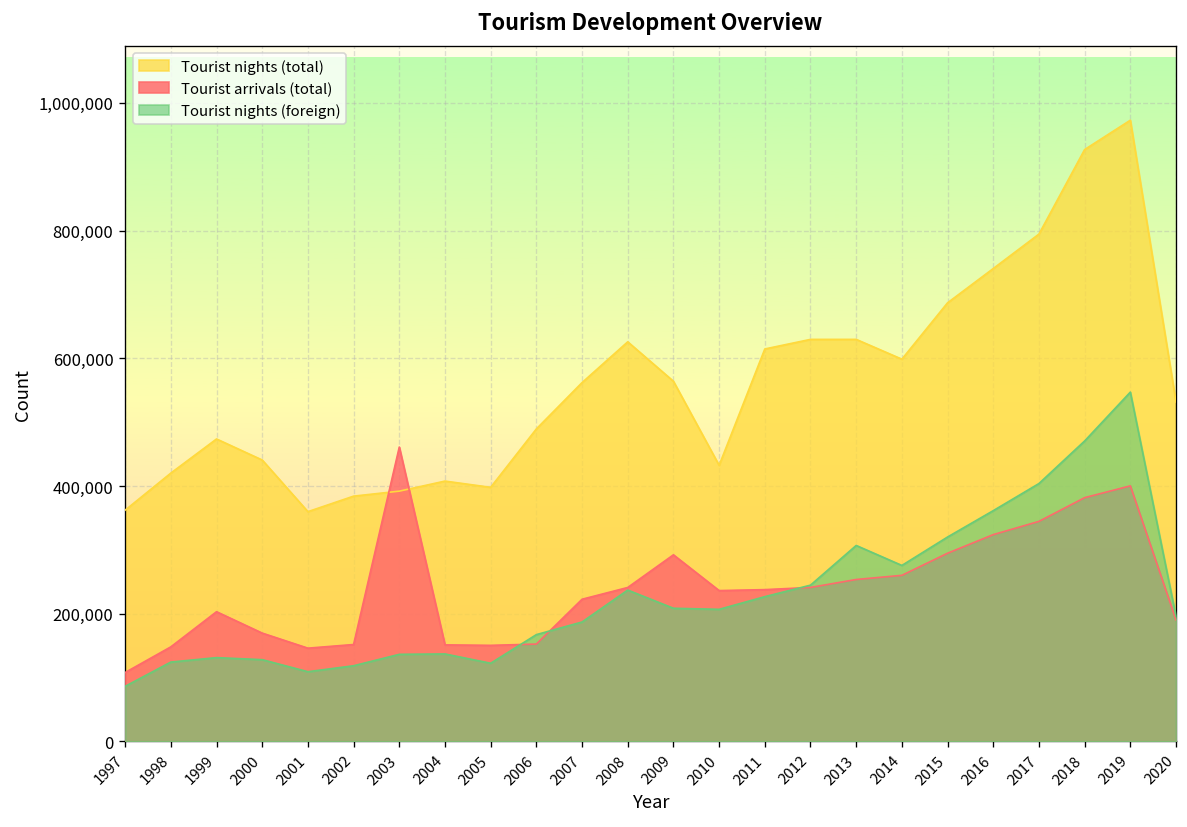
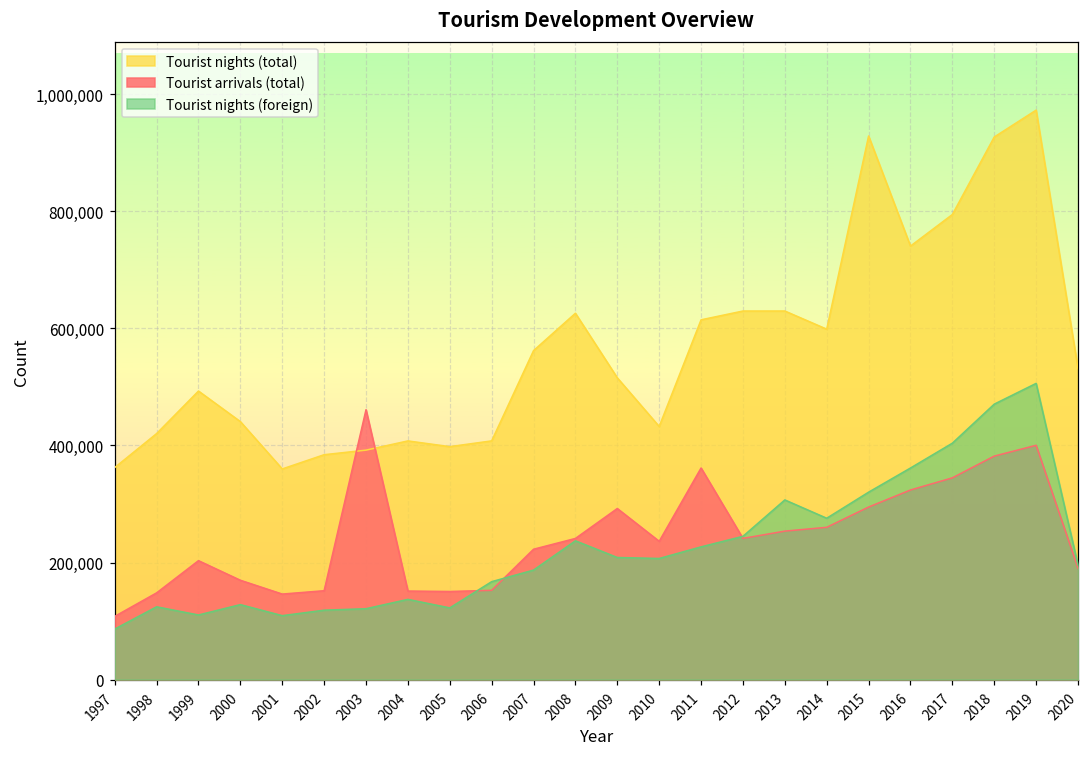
Tourist nights (total), 1999: 470,000 -> 490,000
Tourist nights (foreign), 1999: 130,000 -> 110,000
Tourist nights (foreign), 2003: 140,000 -> 120,000
Tourist nights (total), 2006: 490,000 -> 410,000
Tourist nights (total), 2009: 560,000 -> 520,000
Tourist arrivals (total), 2011: 240,000 -> 360,000
Tourist nights (total), 2015: 690,000 -> 930,000
Tourist nights (foreign), 2019: 550,000 -> 510,000
